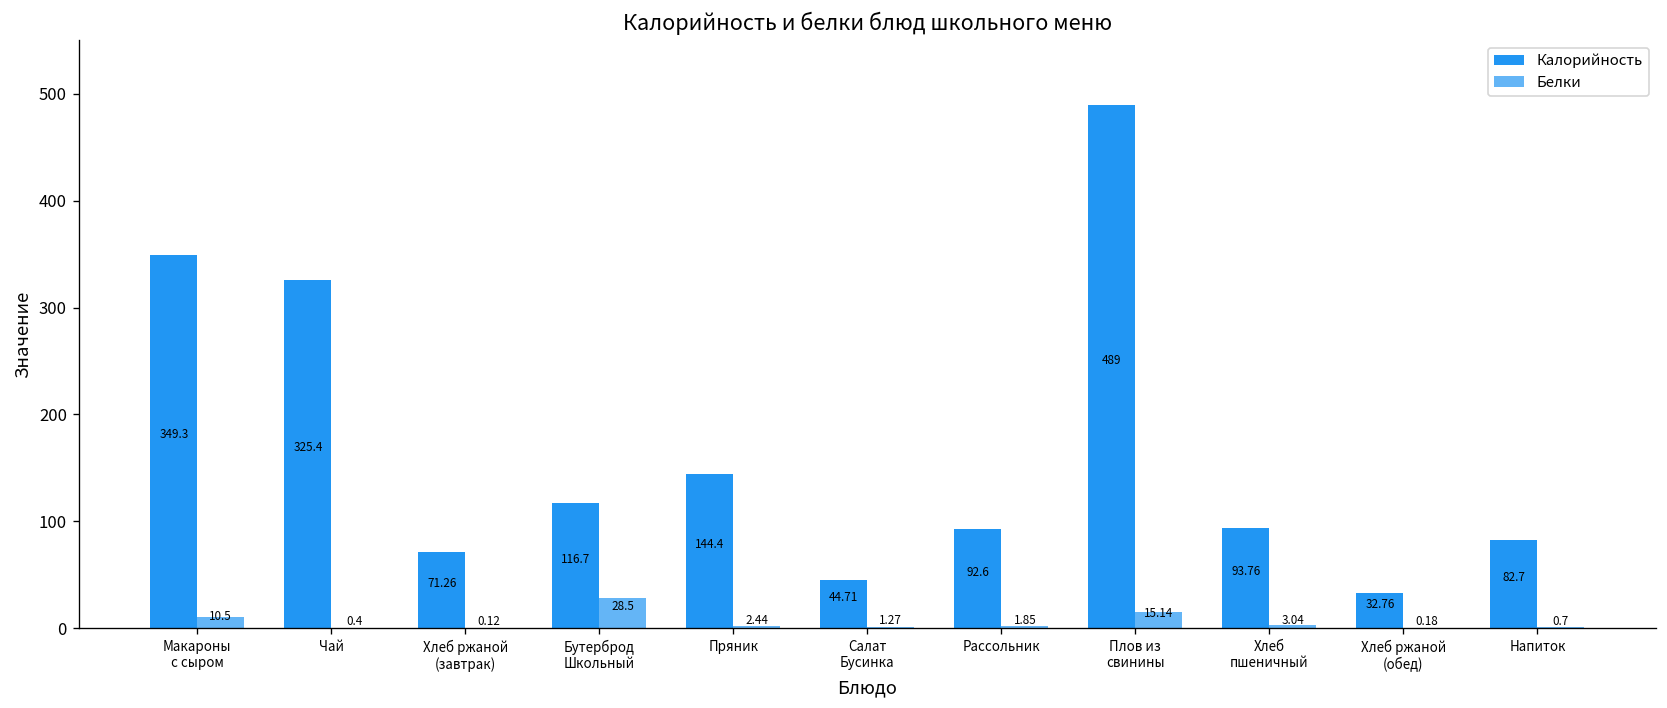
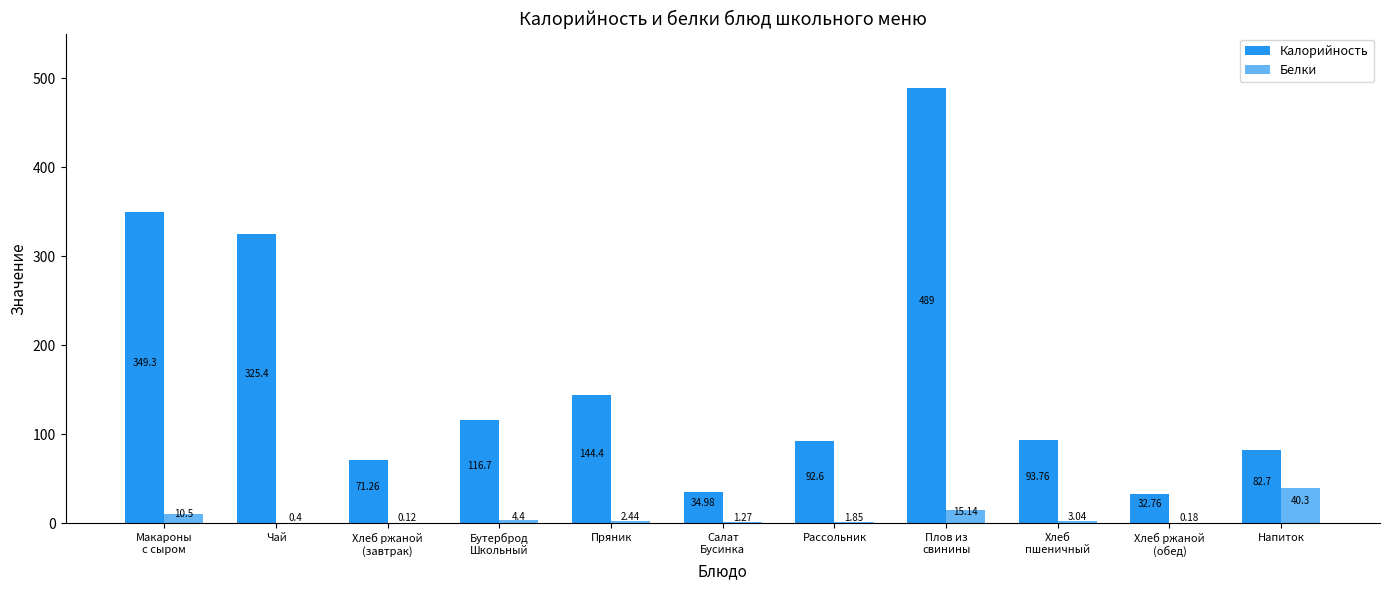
Белки, Бутерброд Школьный: 28.5 -> 4.4
Калорийность, Салат Бусинка: 44.71 -> 34.98
Белки, Напиток: 0.7 -> 40.3
